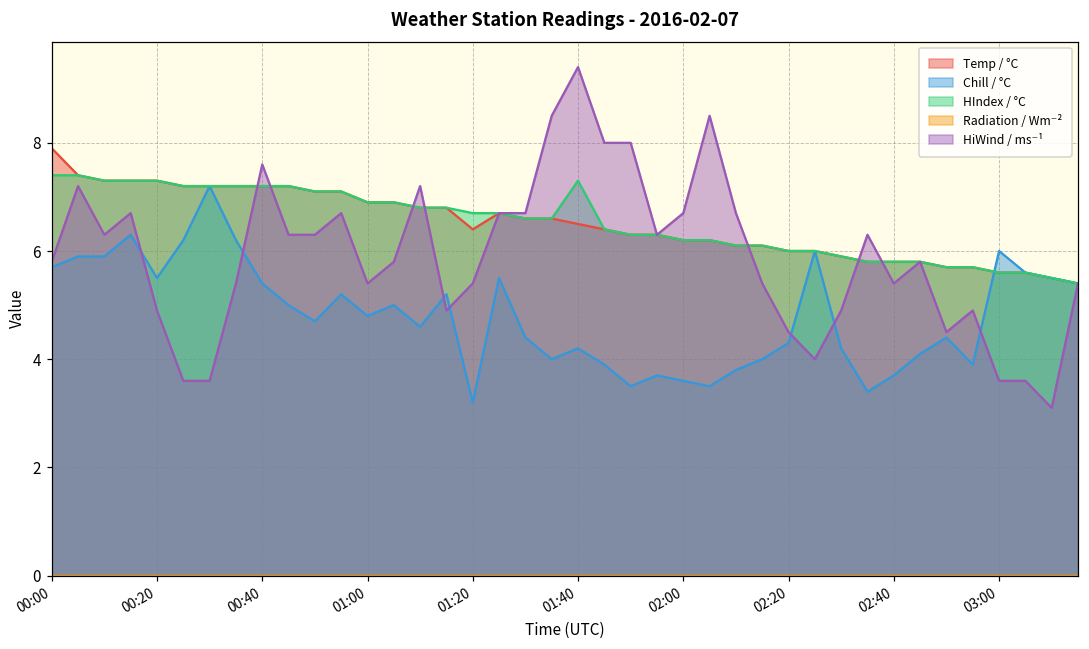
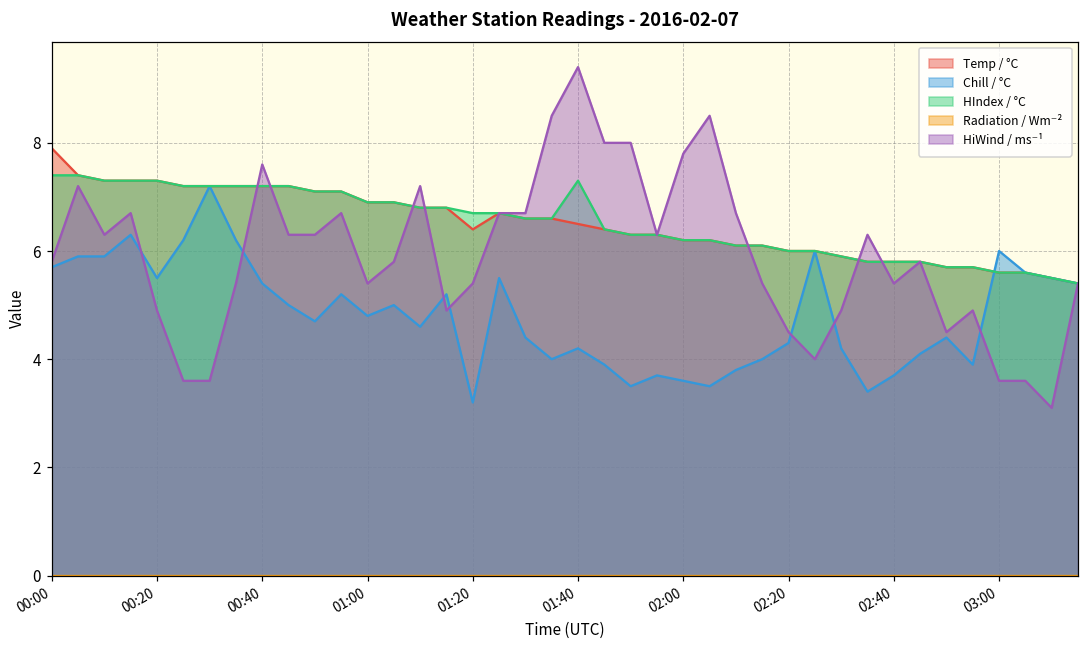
HiWind / ms⁻¹, 02:00: 6.7 -> 7.8
